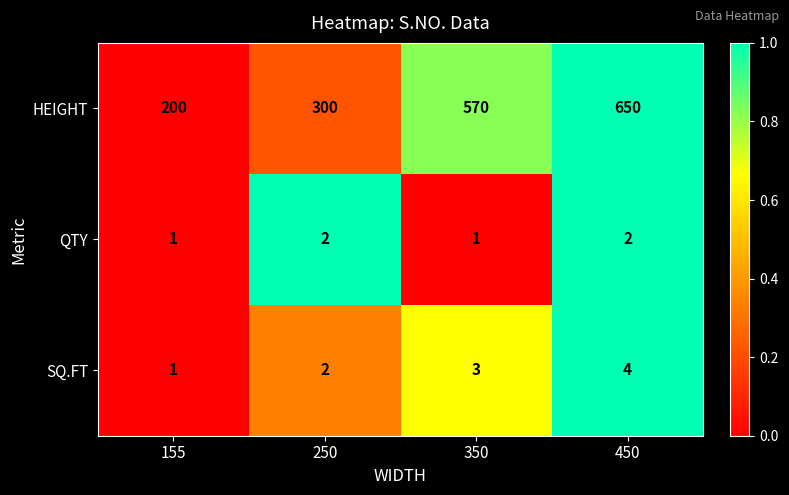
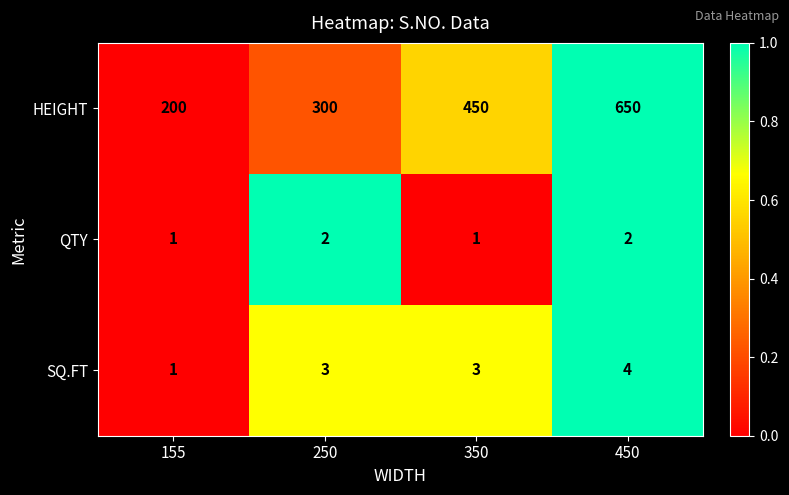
HEIGHT, 350: 570 -> 450
SQ.FT, 250: 2 -> 3
